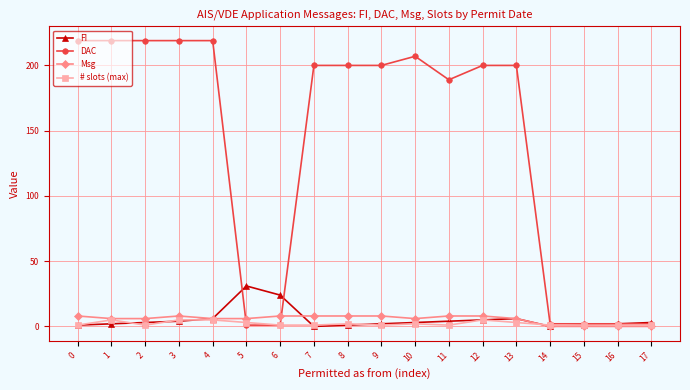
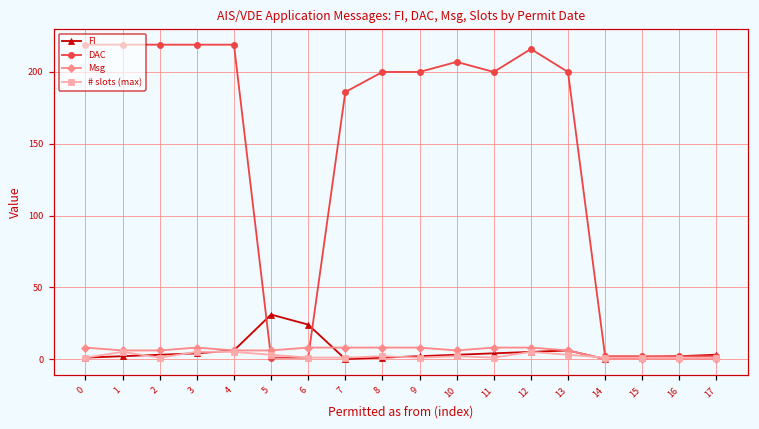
DAC, 7: 200 -> 186
DAC, 11: 189 -> 200
DAC, 12: 200 -> 216
